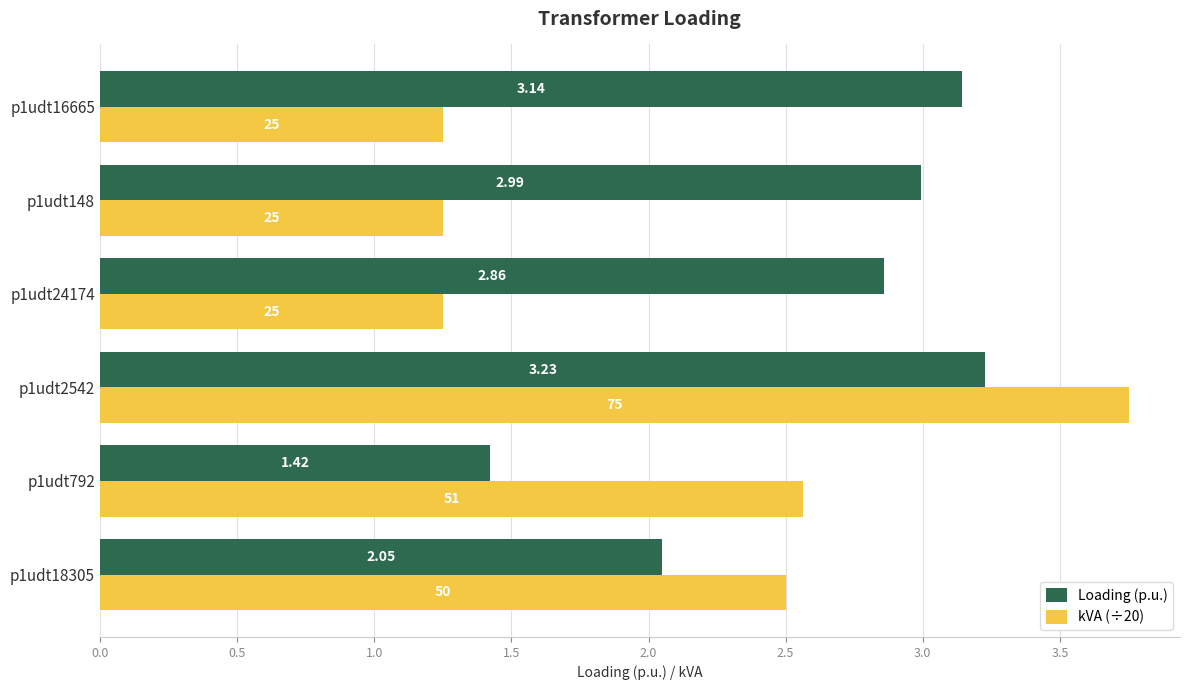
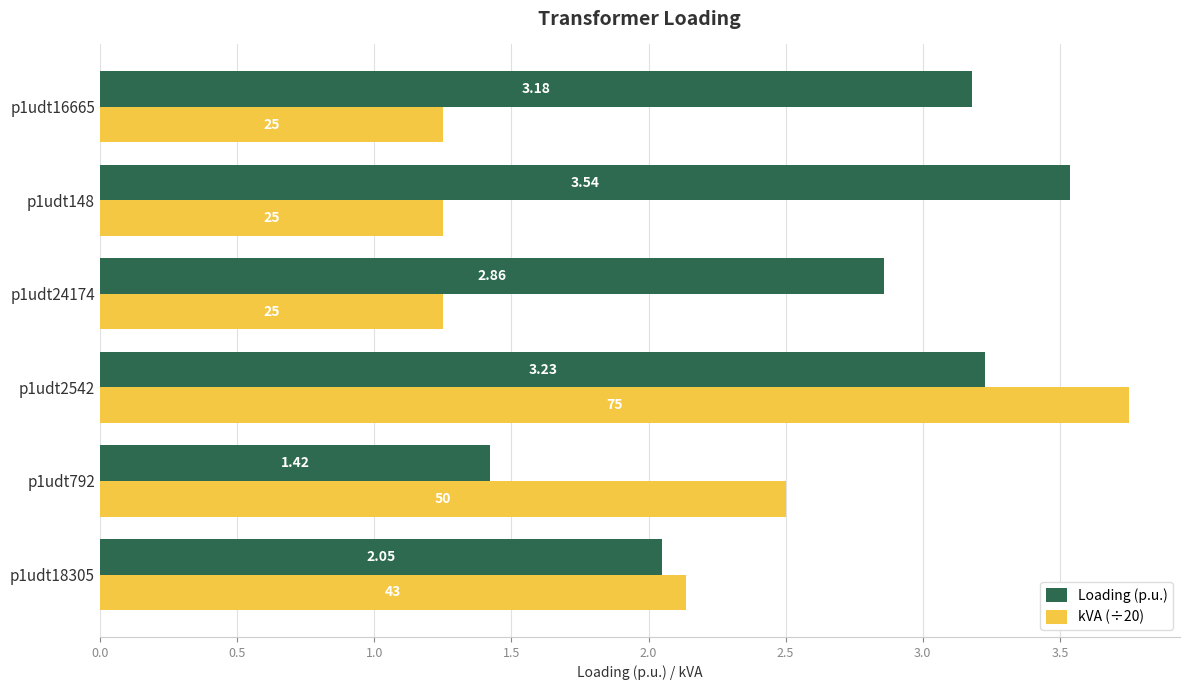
Loading (p.u.), p1udt16665: 3.14 -> 3.18
Loading (p.u.), p1udt148: 2.99 -> 3.54
kVA (÷20), p1udt792: 51 -> 50
kVA (÷20), p1udt18305: 50 -> 43
